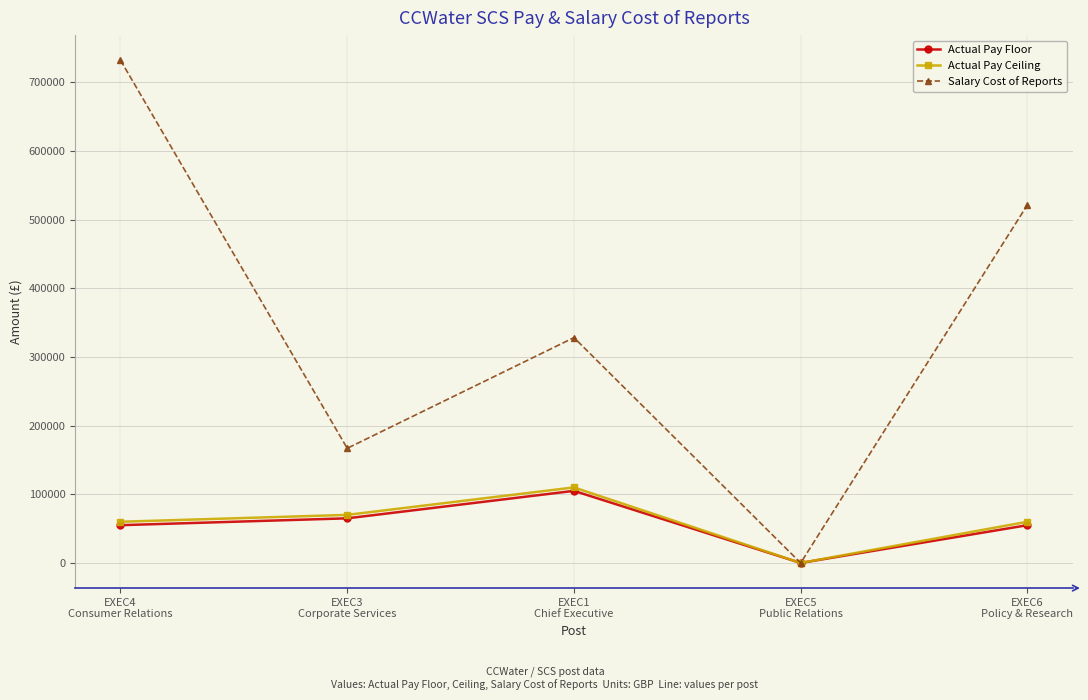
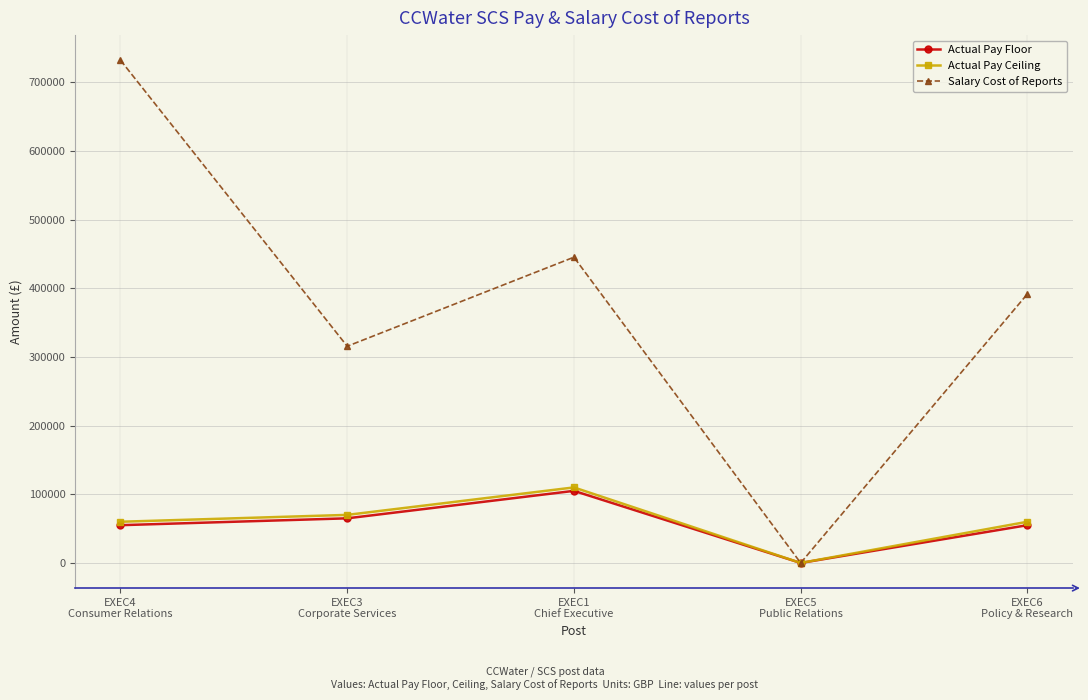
Salary Cost of Reports, EXEC3 Corporate Services: 170000 -> 320000
Salary Cost of Reports, EXEC1 Chief Executive: 330000 -> 450000
Salary Cost of Reports, EXEC6 Policy & Research: 520000 -> 390000
